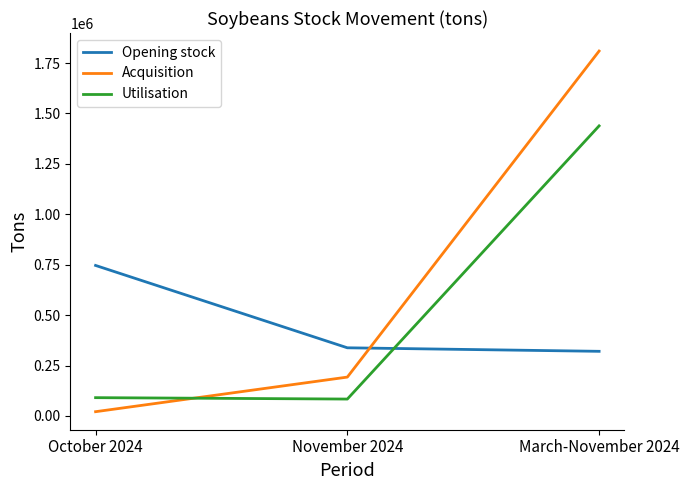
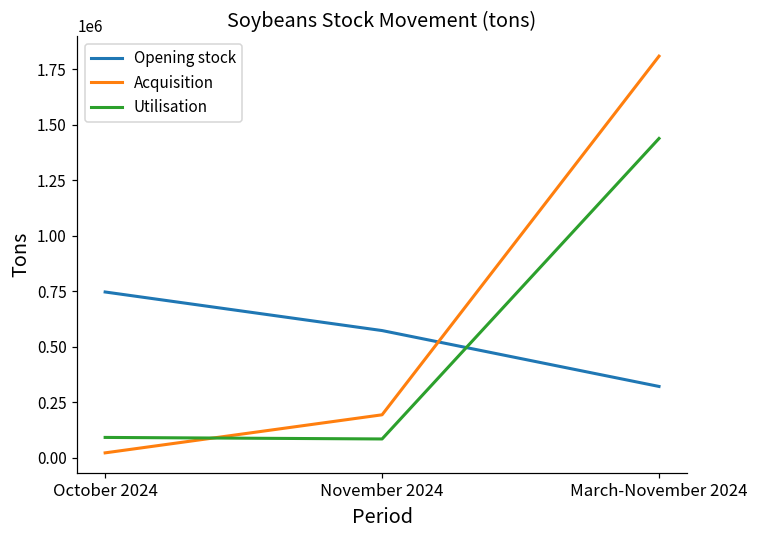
Opening stock, November 2024: 340000 -> 570000
